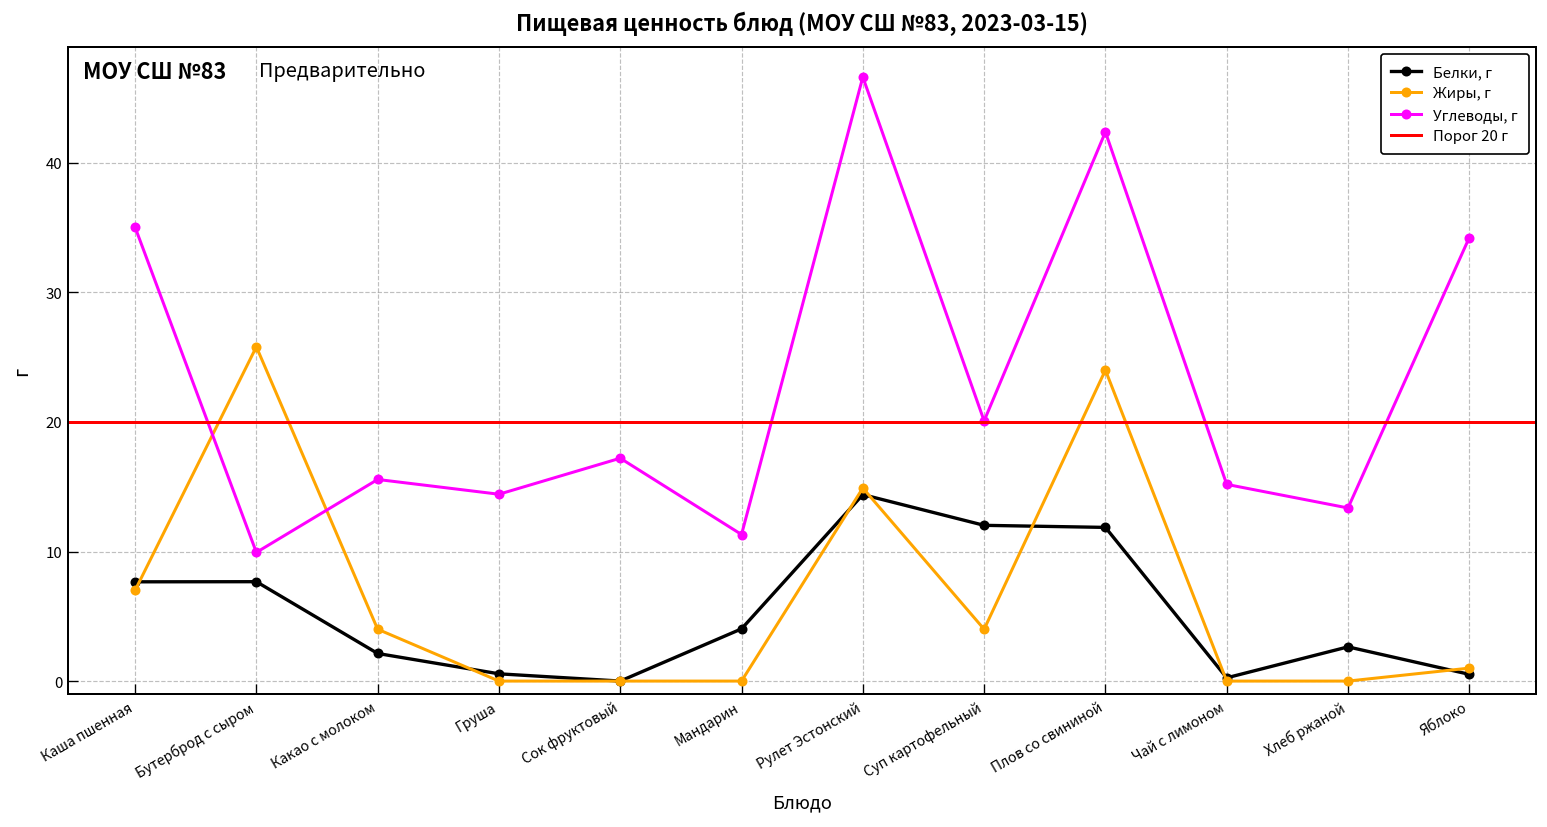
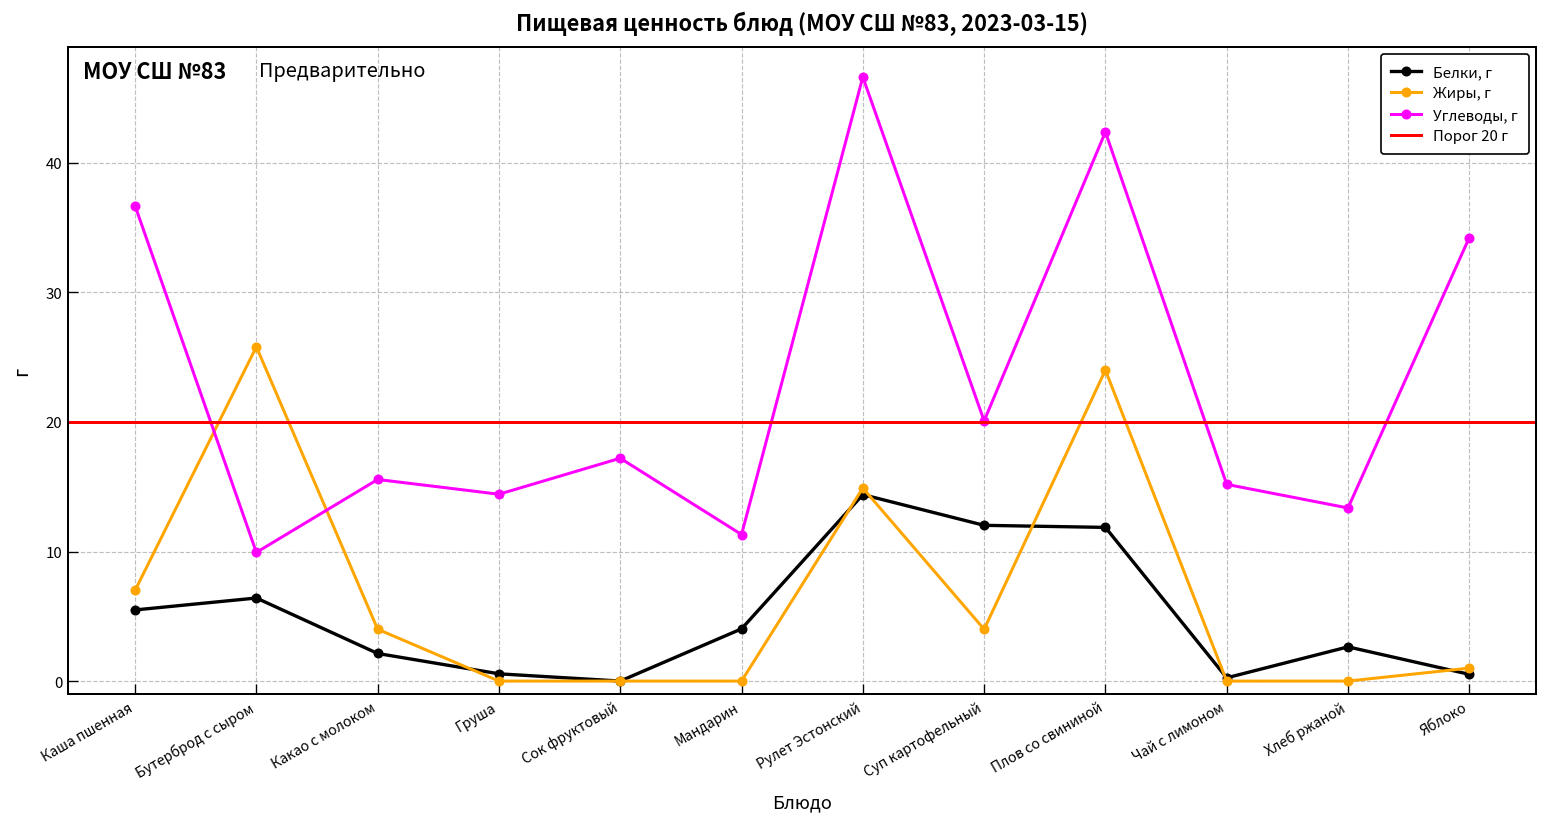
Белки, г, Каша пшенная: 7.7 -> 5.5
Углеводы, г, Каша пшенная: 35.0 -> 36.7
Белки, г, Бутерброд с сыром: 7.7 -> 6.4
